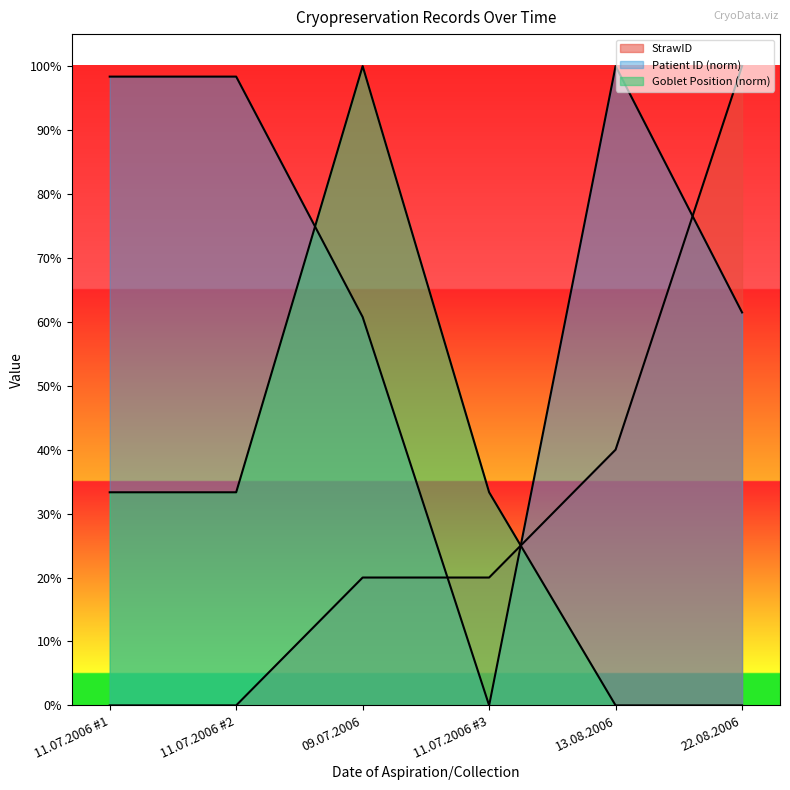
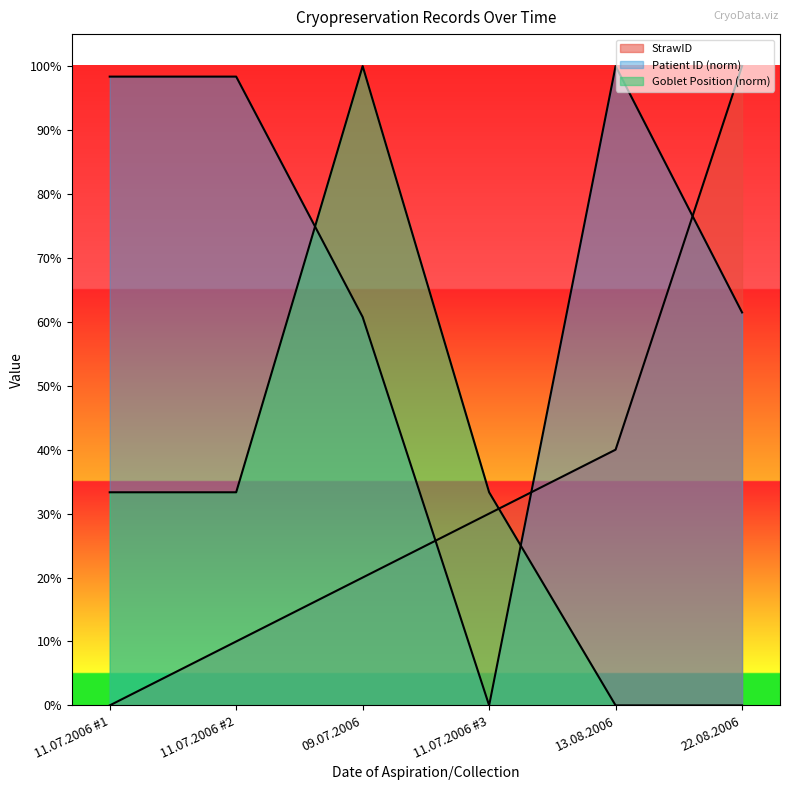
StrawID, 11.07.2006 #2: 0% -> 10%
StrawID, 11.07.2006 #3: 20% -> 30%
